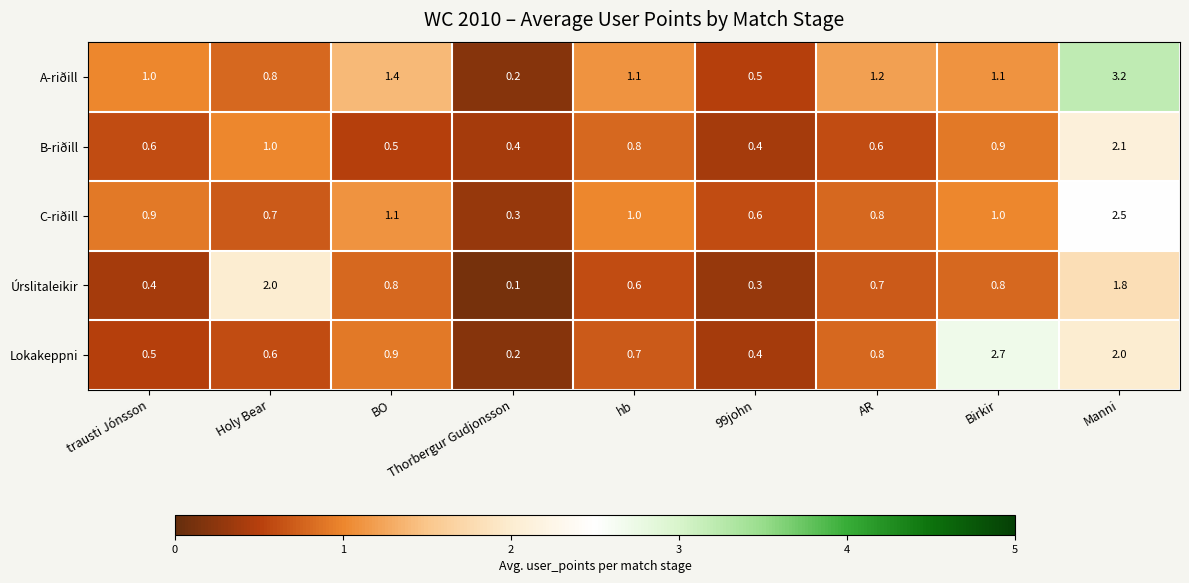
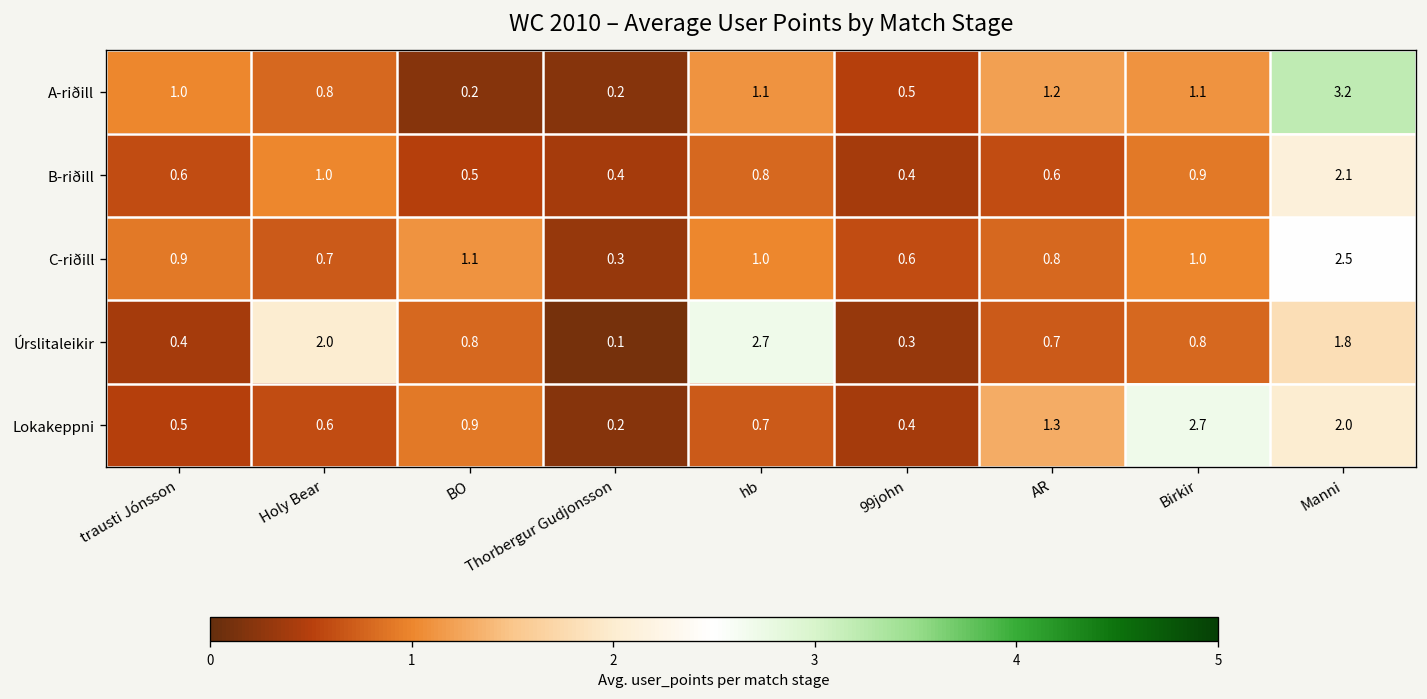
A-riðill, BO: 1.4 -> 0.2
Úrslitaleikir, hb: 0.6 -> 2.7
Lokakeppni, AR: 0.8 -> 1.3
